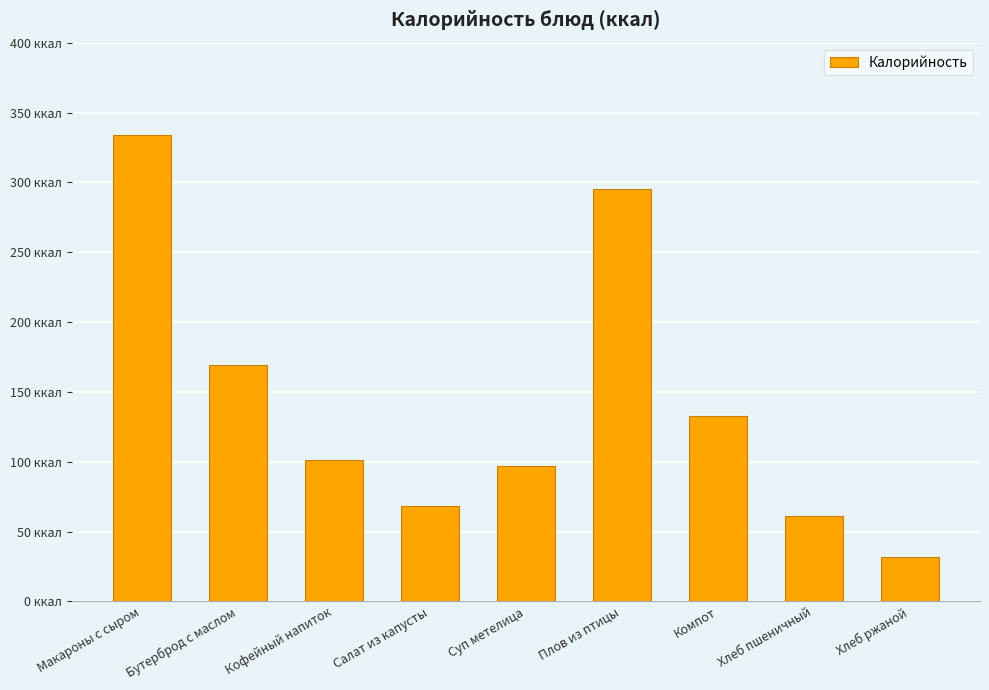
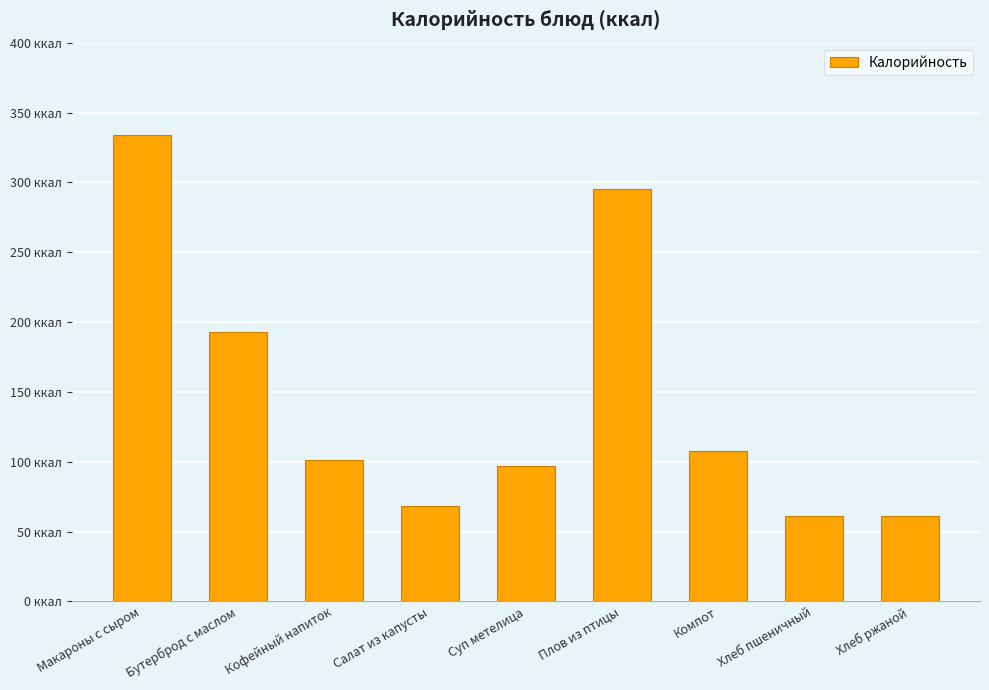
Бутерброд с маслом: 169 ккал -> 193 ккал
Компот: 133 ккал -> 108 ккал
Хлеб ржаной: 32 ккал -> 61 ккал
